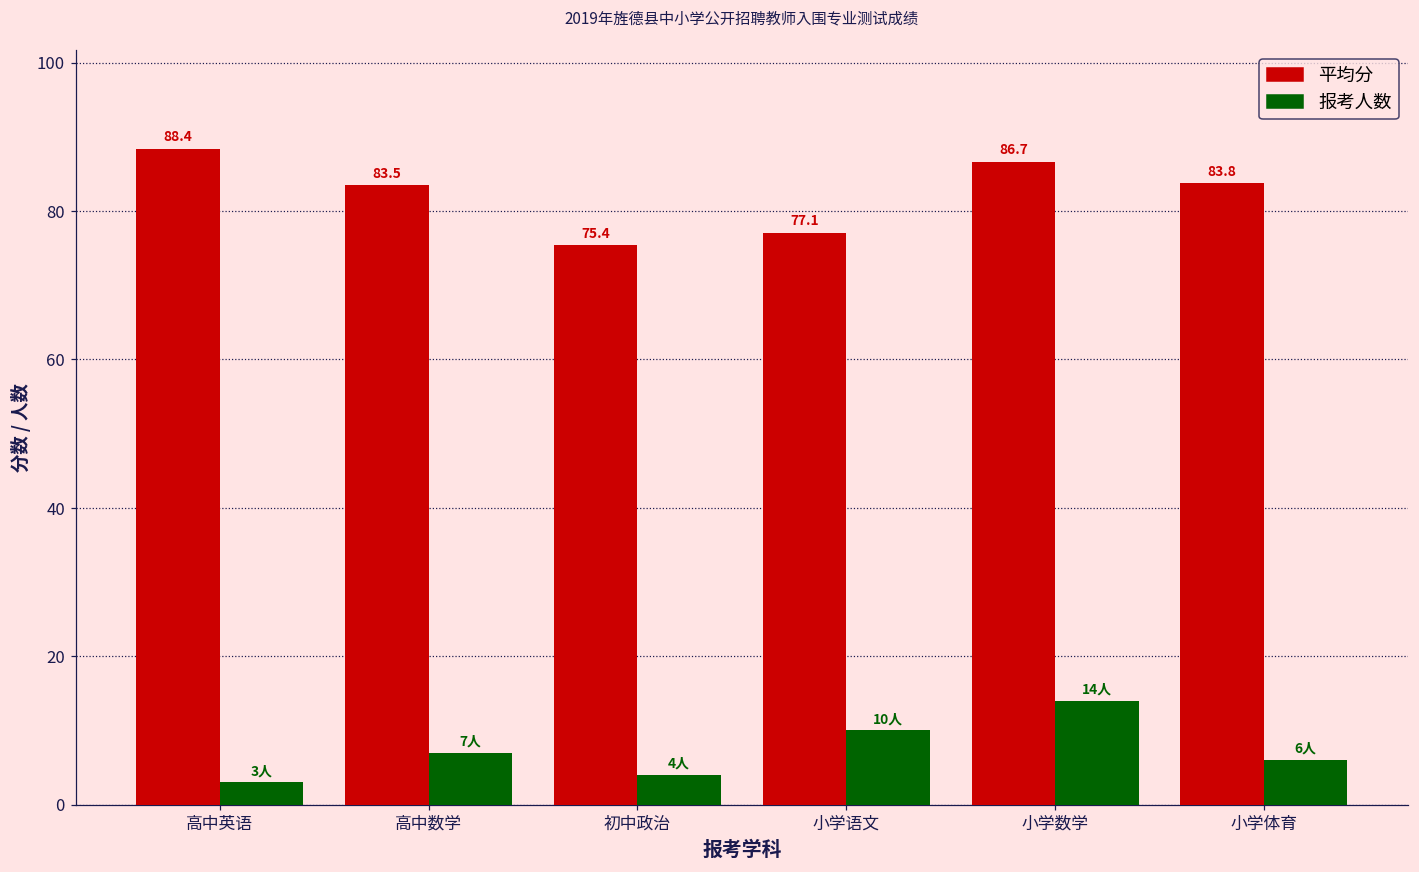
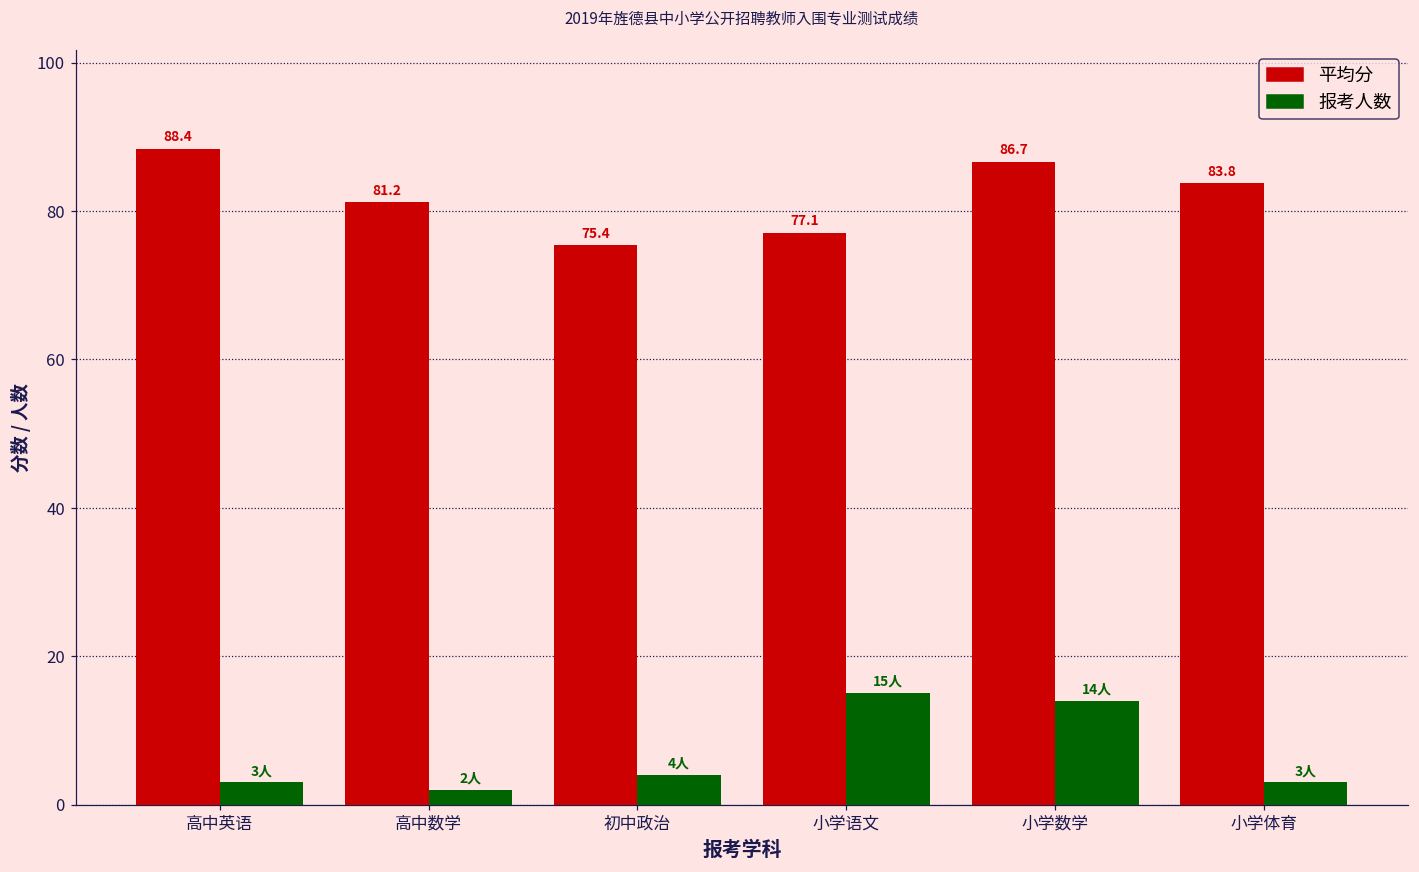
平均分, 高中数学: 83.5 -> 81.2
报考人数, 高中数学: 7人 -> 2人
报考人数, 小学语文: 10人 -> 15人
报考人数, 小学体育: 6人 -> 3人
